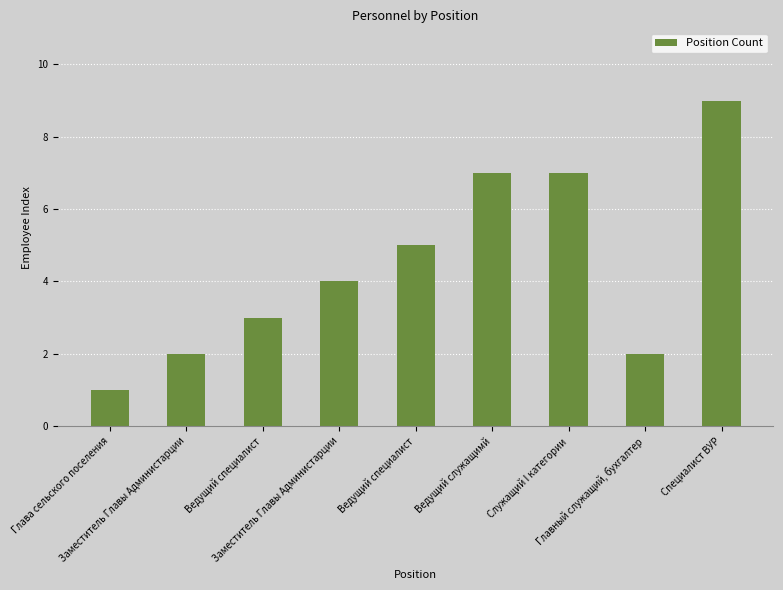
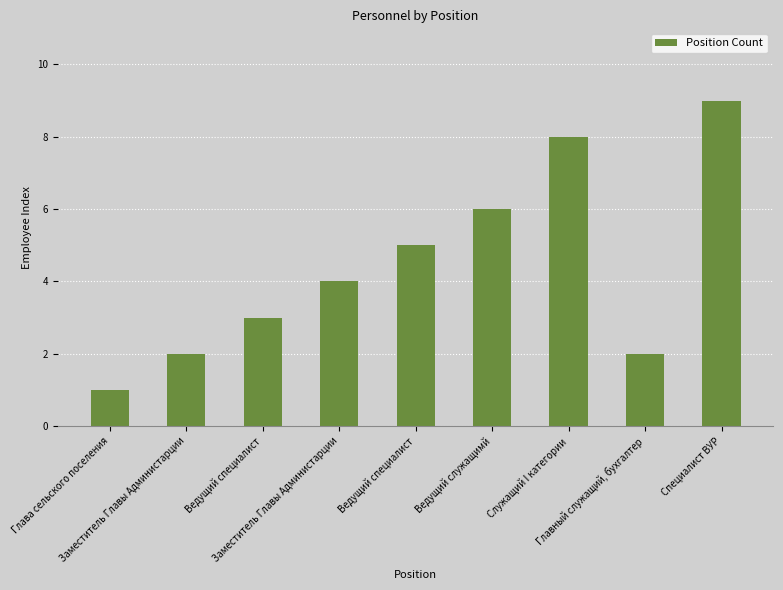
Ведущий служащимй: 7 -> 6
Служащий I категории: 7 -> 8
